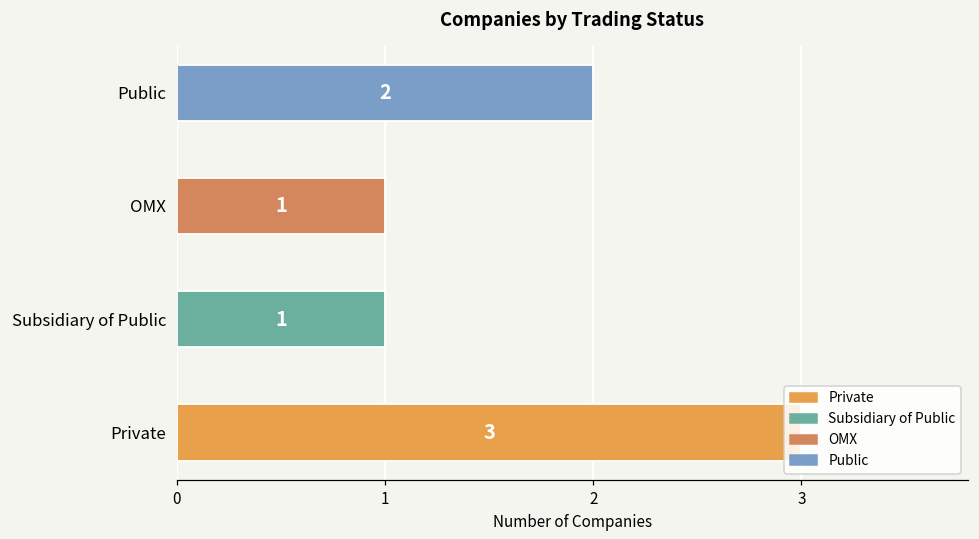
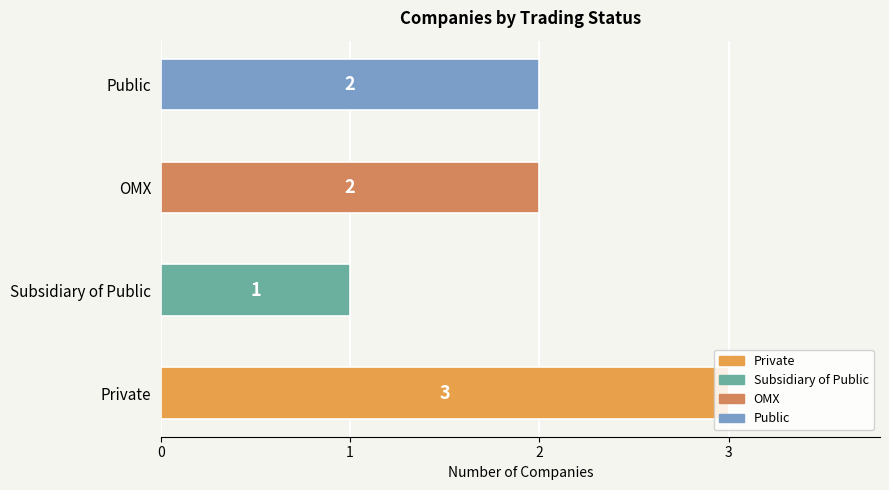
OMX: 1 -> 2
